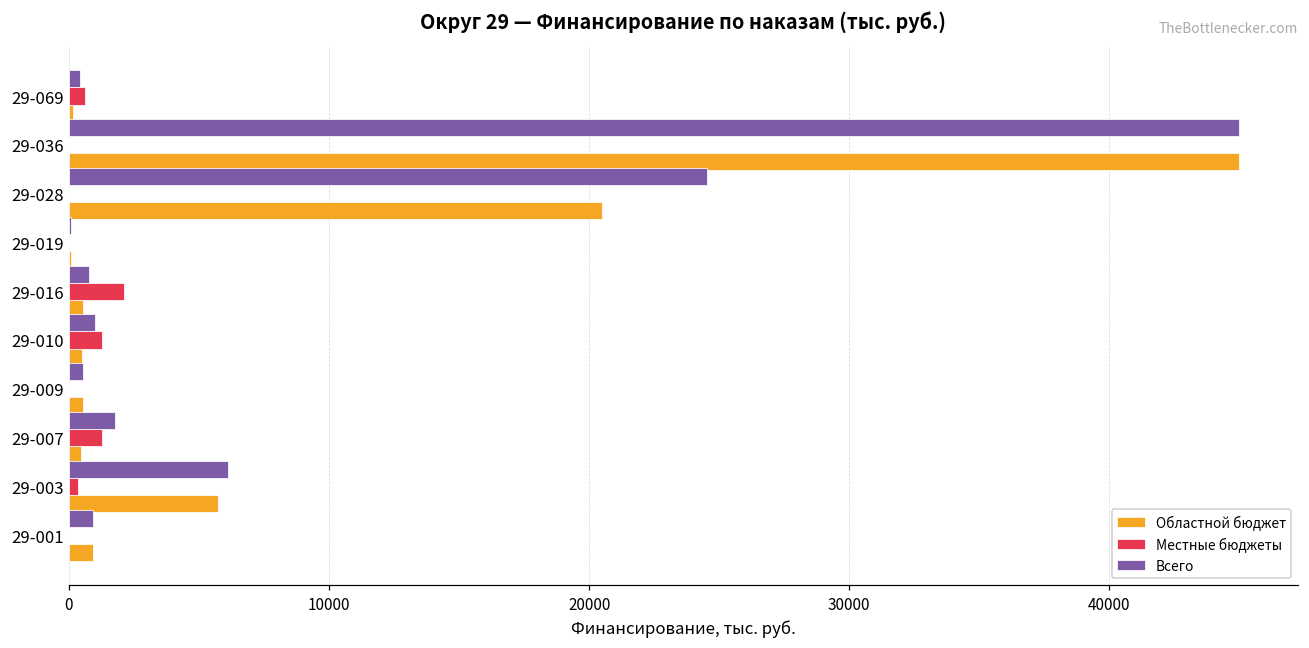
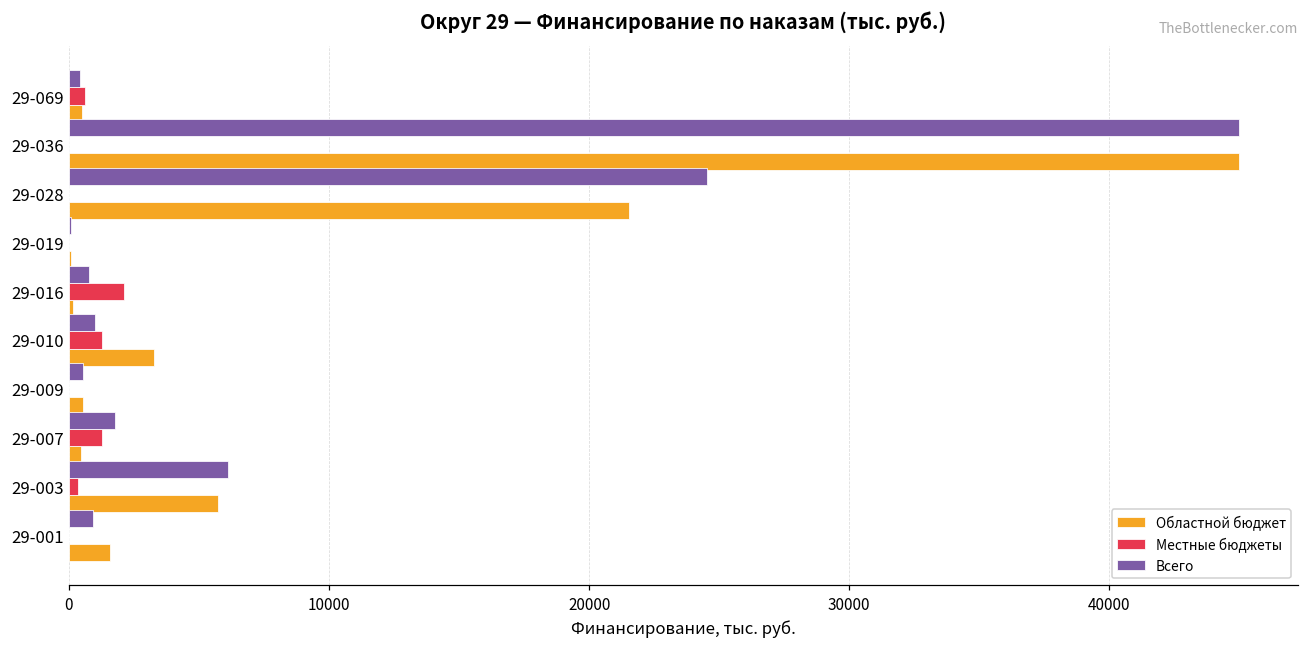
Областной бюджет, 29-069: 100 -> 500
Областной бюджет, 29-028: 20500 -> 21600
Областной бюджет, 29-016: 500 -> 200
Областной бюджет, 29-010: 500 -> 3300
Областной бюджет, 29-001: 900 -> 1600
